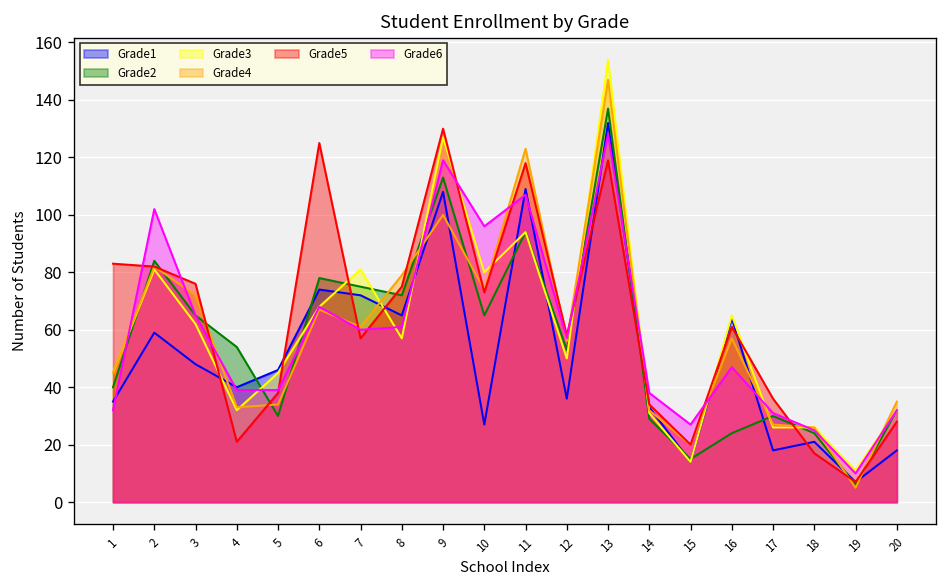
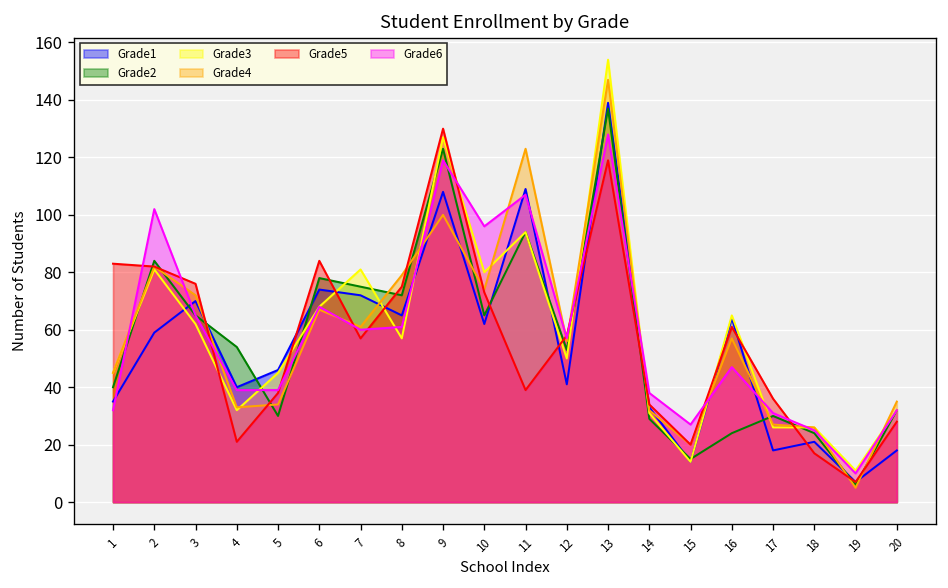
Grade1, 3: 48 -> 70
Grade5, 6: 125 -> 84
Grade2, 9: 113 -> 123
Grade1, 10: 27 -> 62
Grade5, 11: 118 -> 39
Grade1, 12: 36 -> 41
Grade1, 13: 132 -> 139
